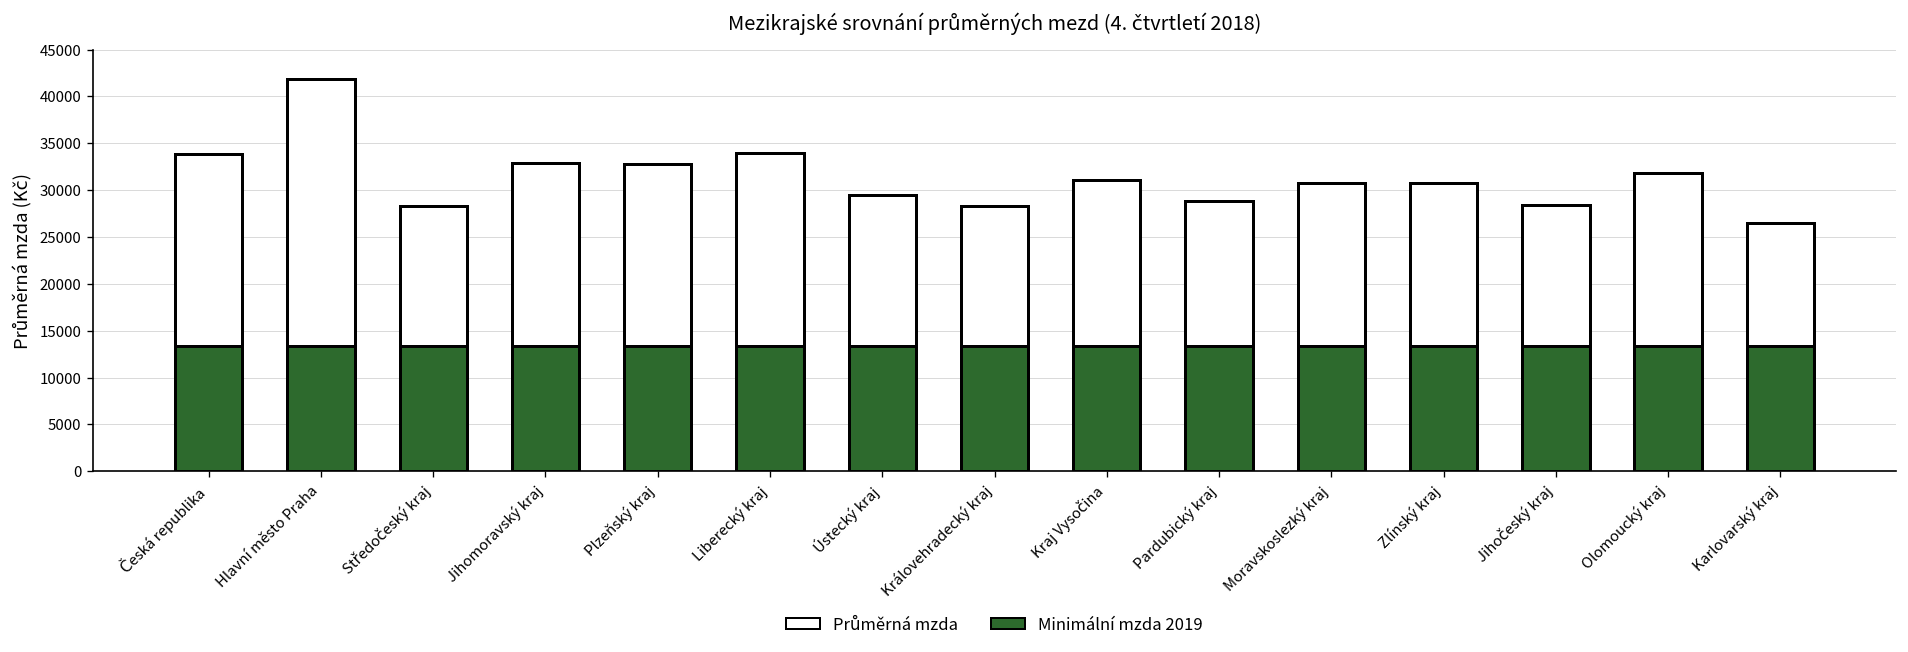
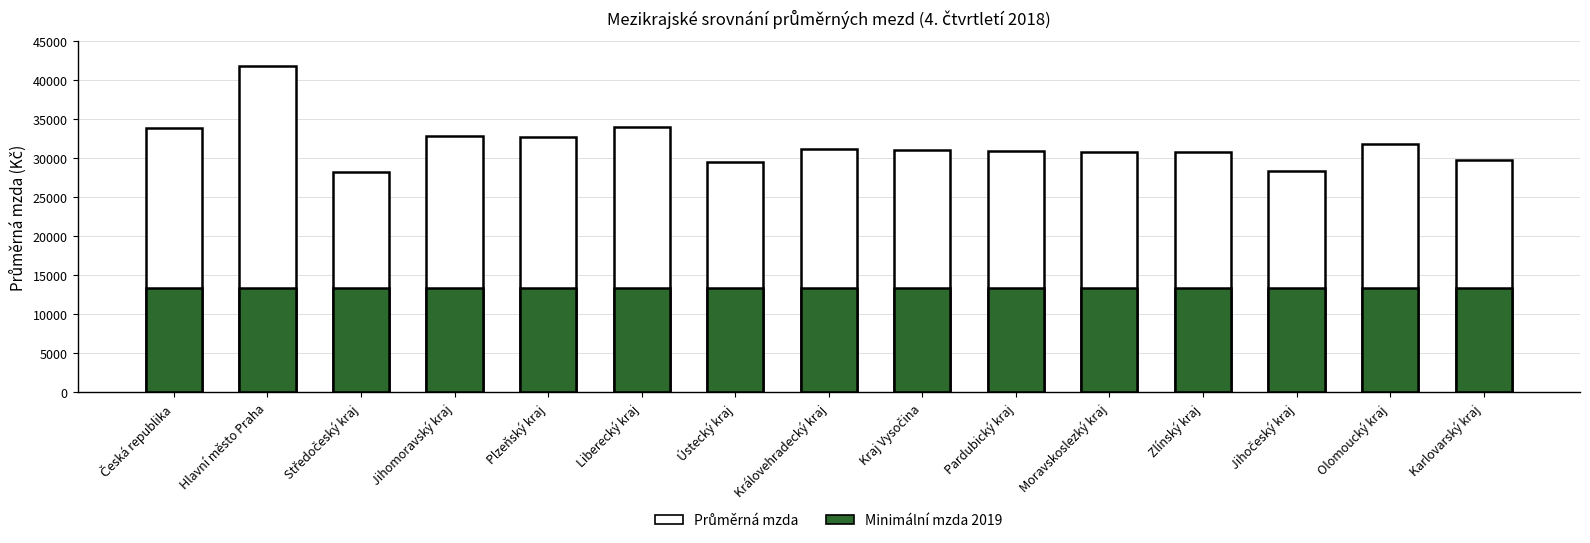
Průměrná mzda, Královehradecký kraj: 28000 -> 31000
Průměrná mzda, Pardubický kraj: 29000 -> 31000
Průměrná mzda, Karlovarský kraj: 26000 -> 30000
